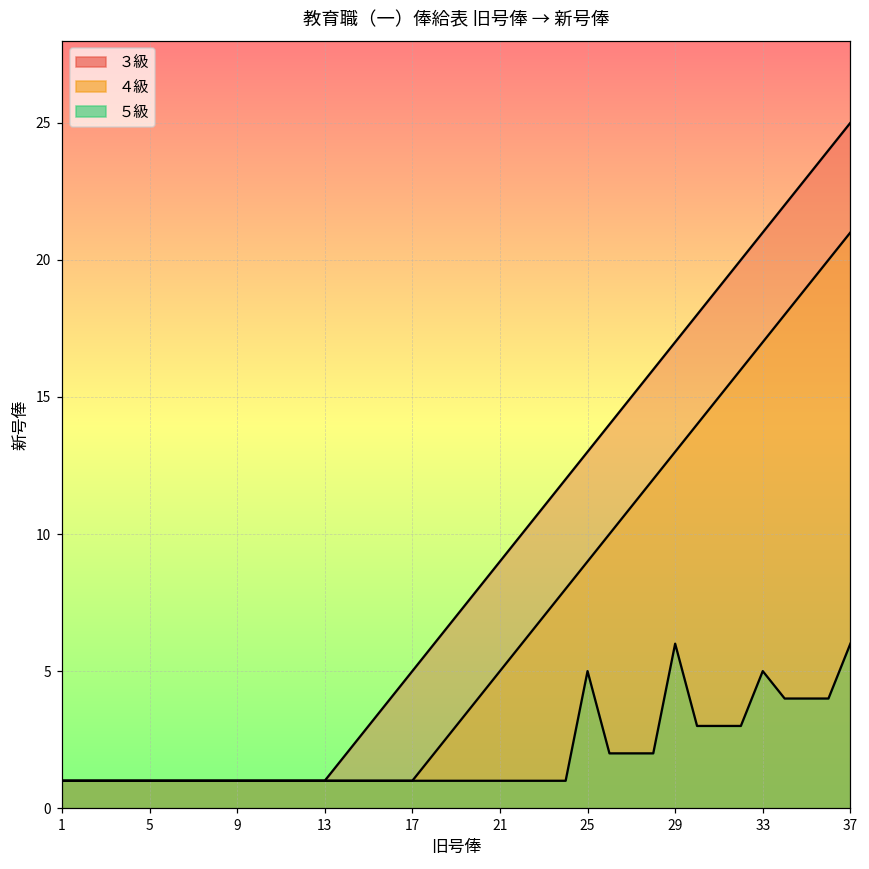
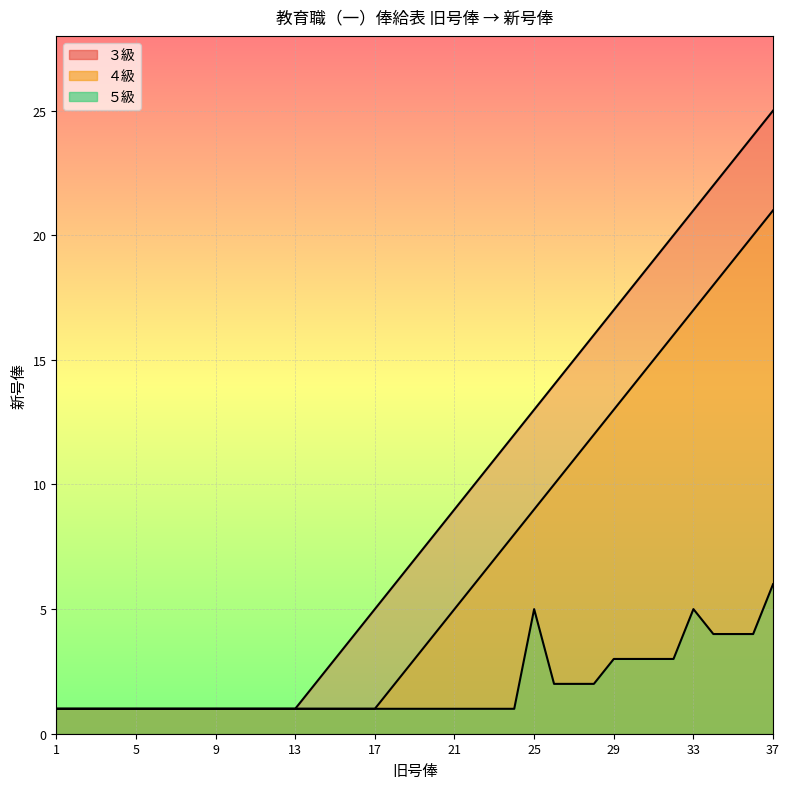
５級, 29: 6 -> 3
